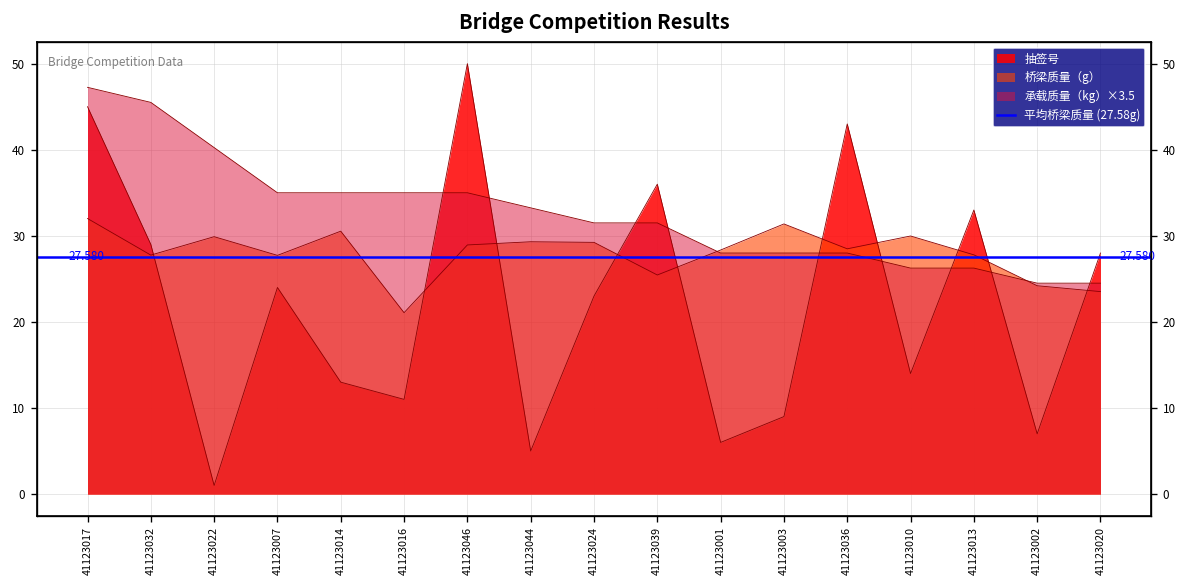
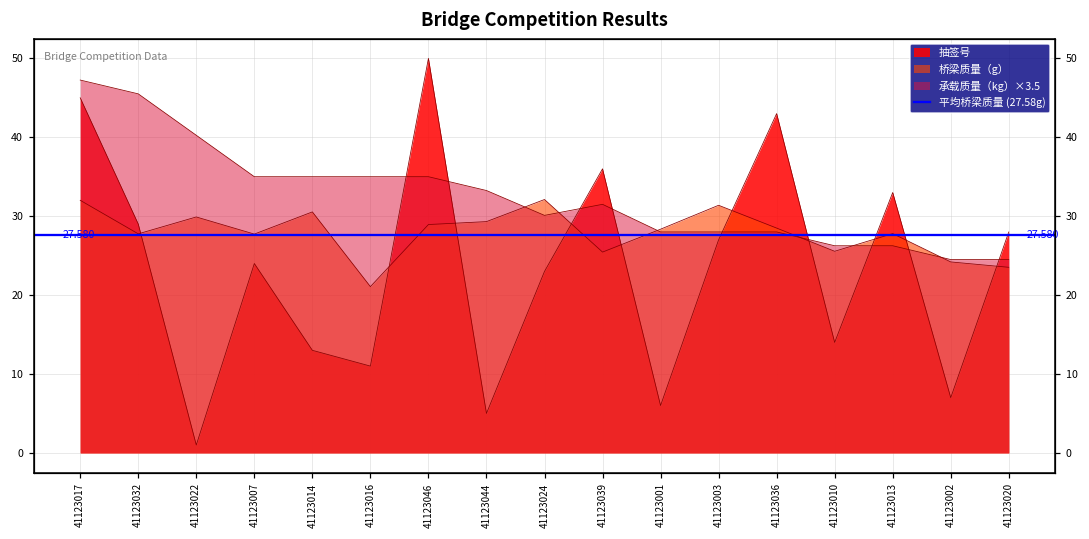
桥梁质量（g）, 41123024: 29 -> 32
承载质量（kg）×3.5, 41123024: 32 -> 30
抽签号, 41123003: 9 -> 27
桥梁质量（g）, 41123010: 30 -> 26
